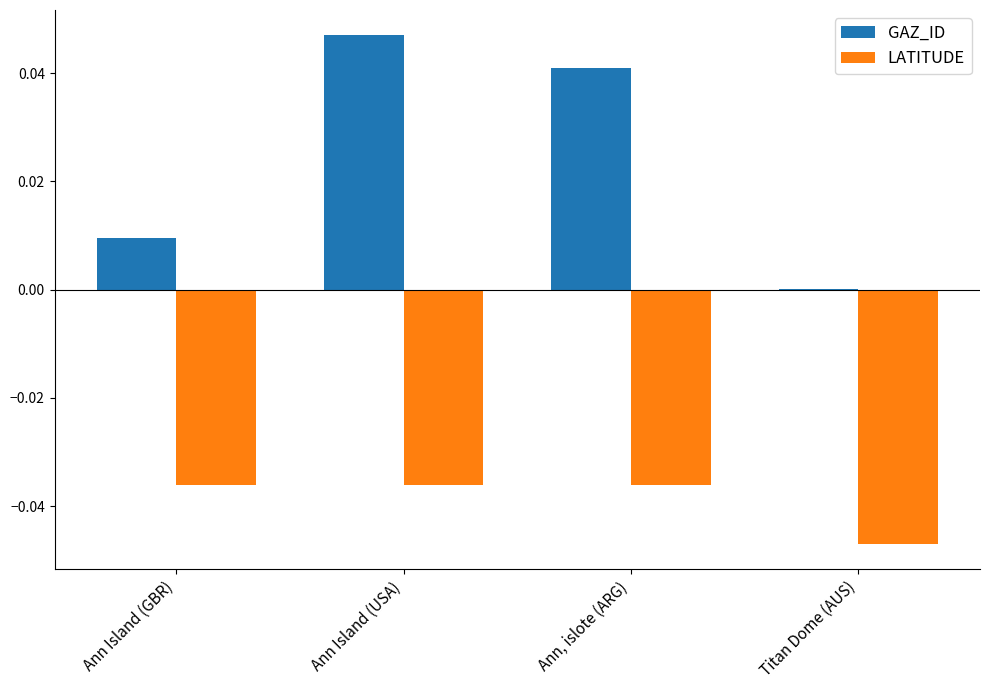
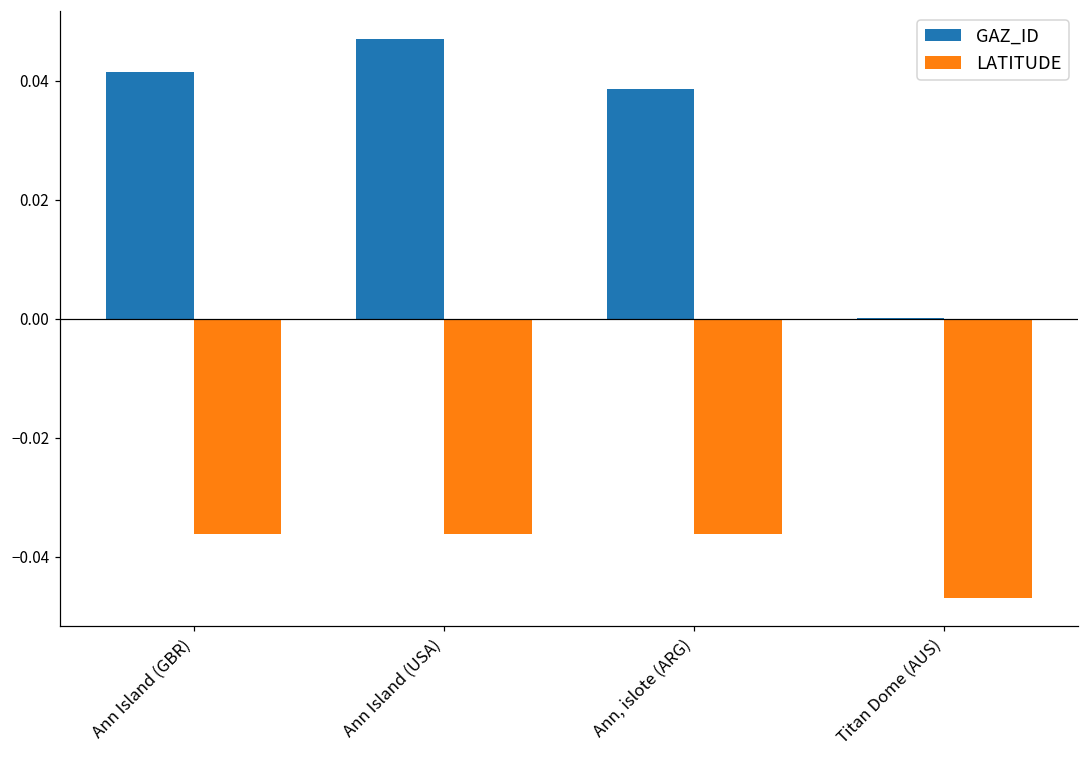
GAZ_ID, Ann Island (GBR): 0.010 -> 0.041
GAZ_ID, Ann, islote (ARG): 0.041 -> 0.039
